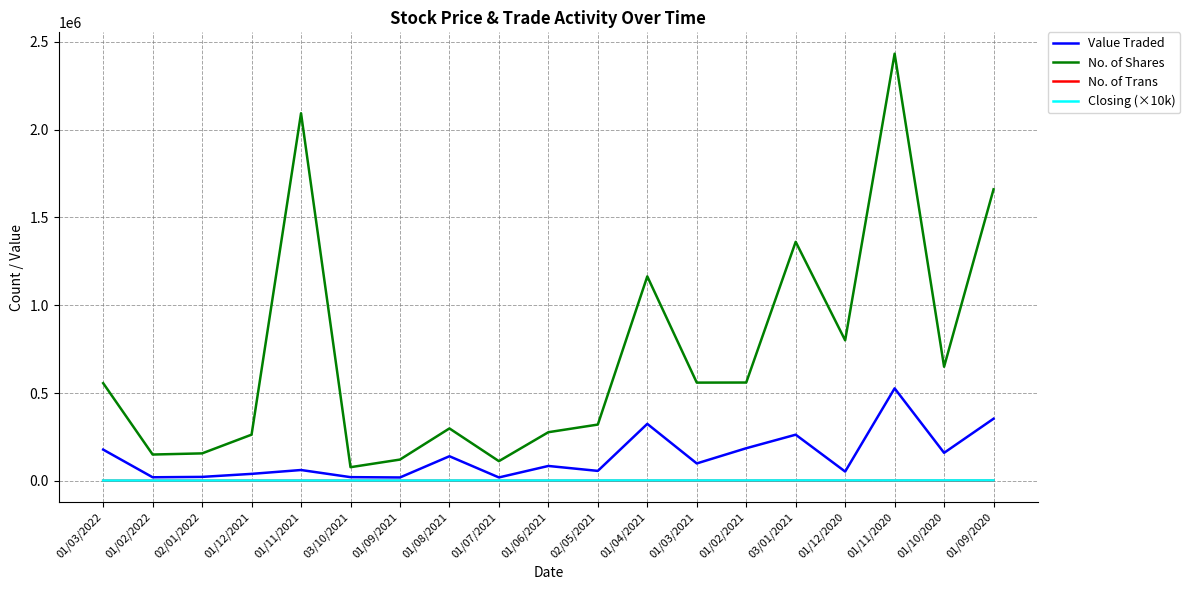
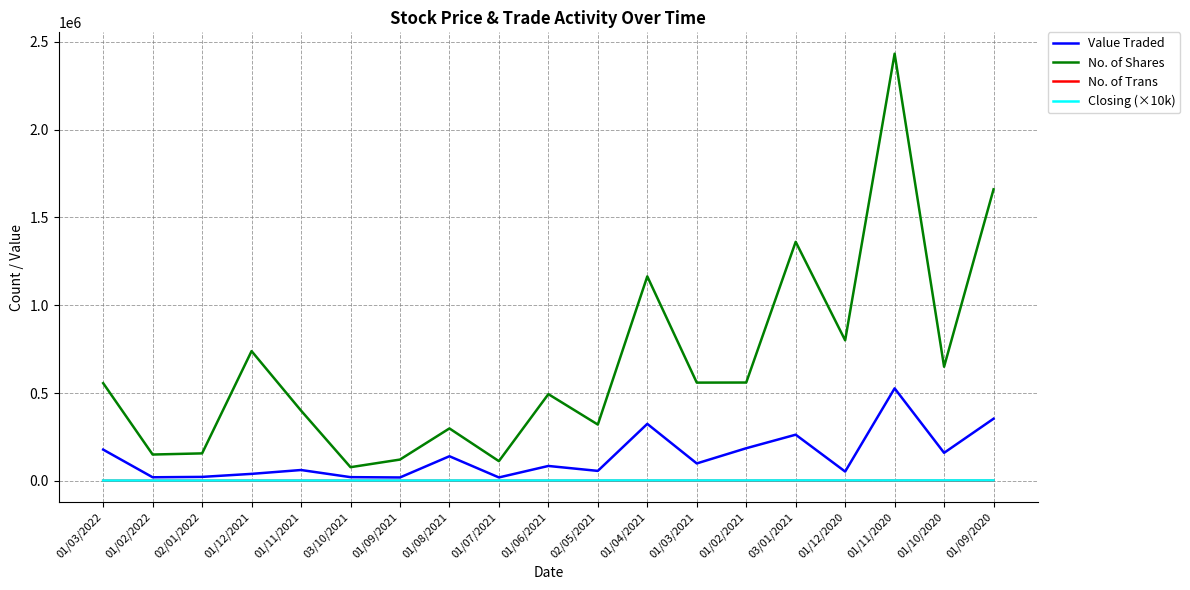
No. of Shares, 01/12/2021: 260000 -> 740000
No. of Shares, 01/11/2021: 2090000 -> 400000
No. of Shares, 01/06/2021: 280000 -> 490000
